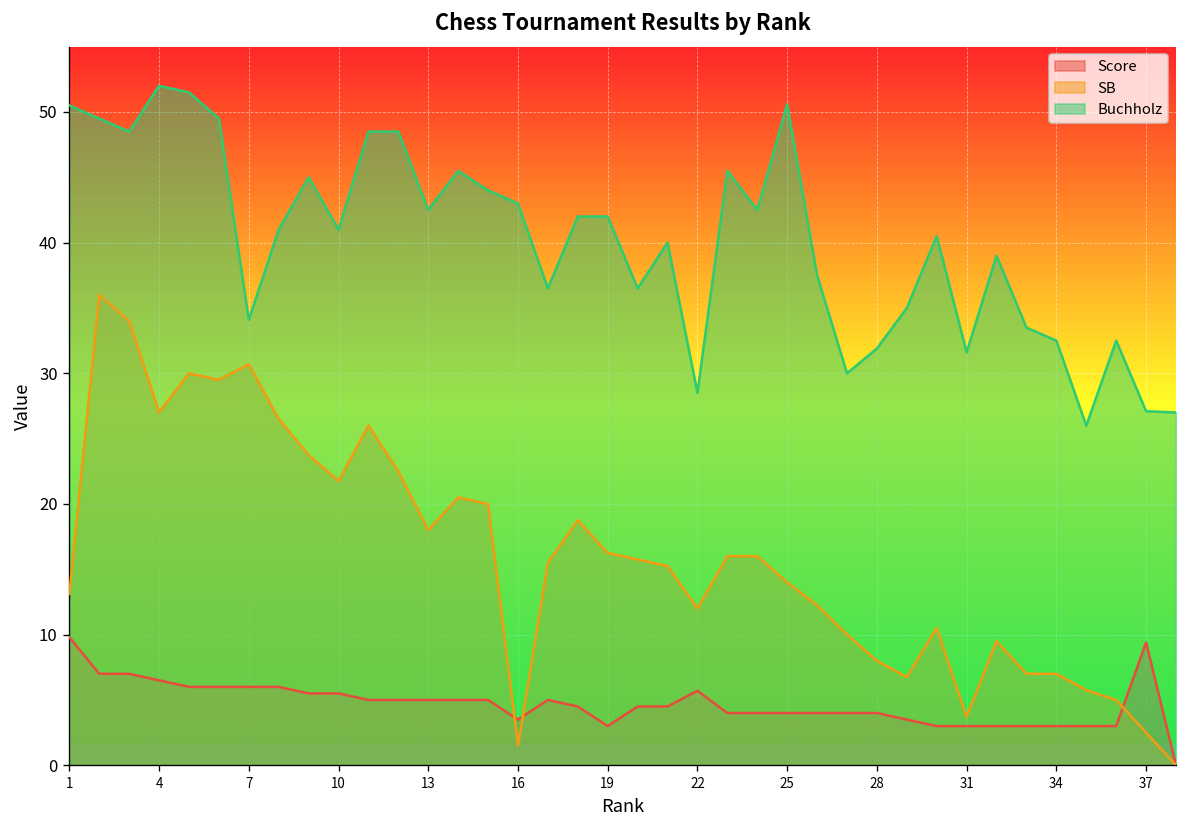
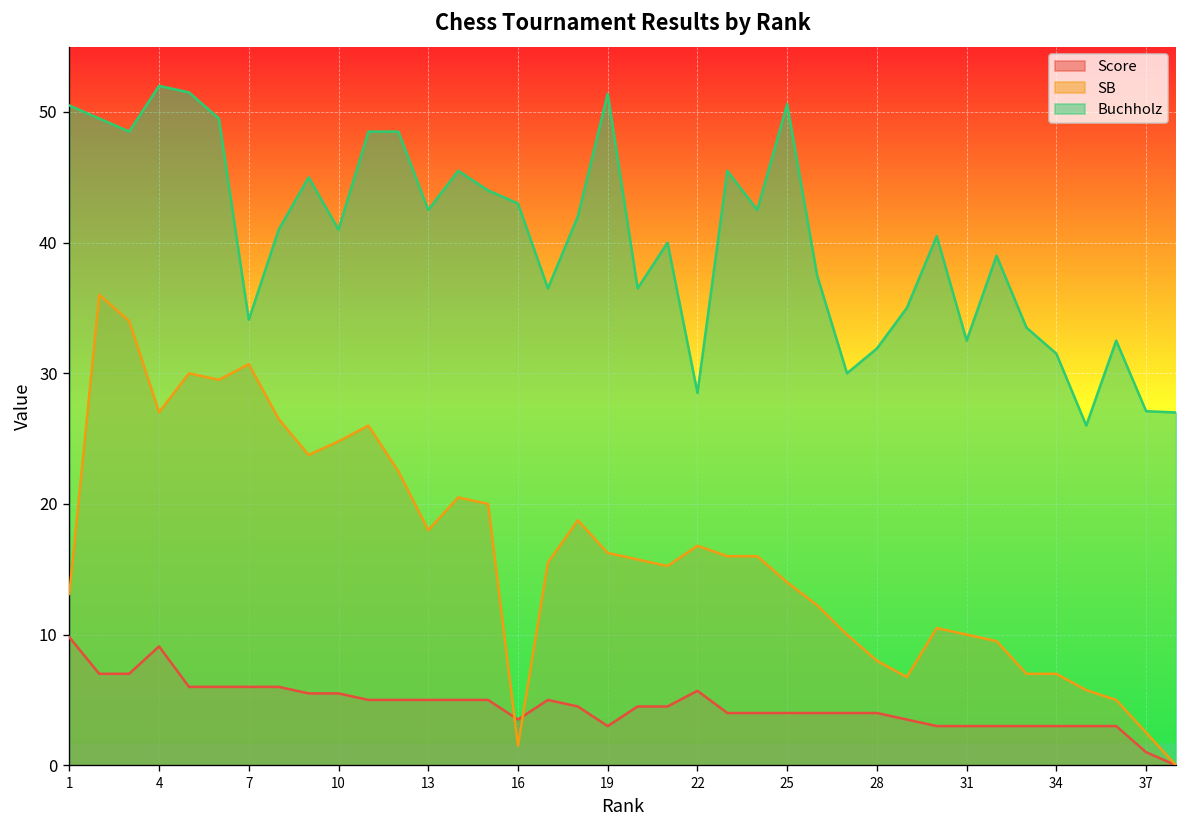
Score, 4: 6.5 -> 9.1
SB, 10: 21.8 -> 24.8
Buchholz, 19: 42.0 -> 51.4
SB, 22: 12.0 -> 16.8
SB, 31: 3.7 -> 10.0
Buchholz, 31: 31.6 -> 32.5
Buchholz, 34: 32.5 -> 31.5
Score, 37: 9.4 -> 1.0
